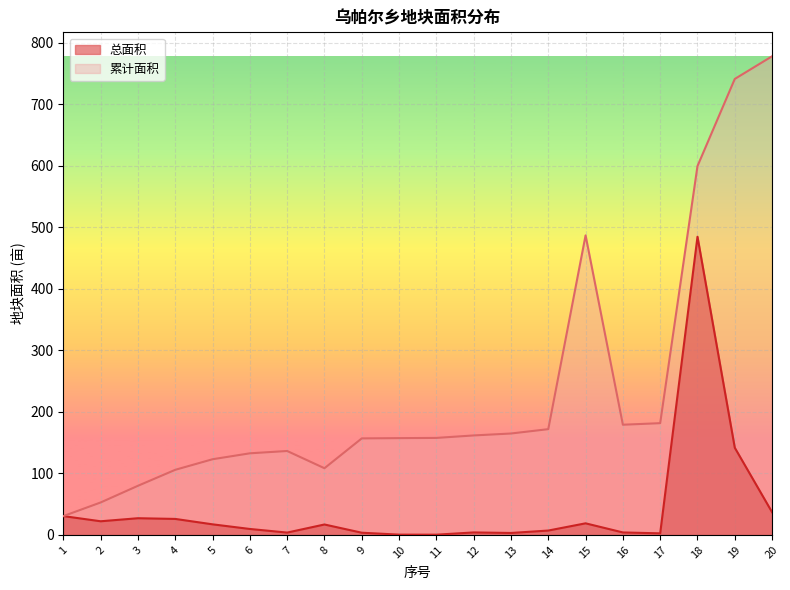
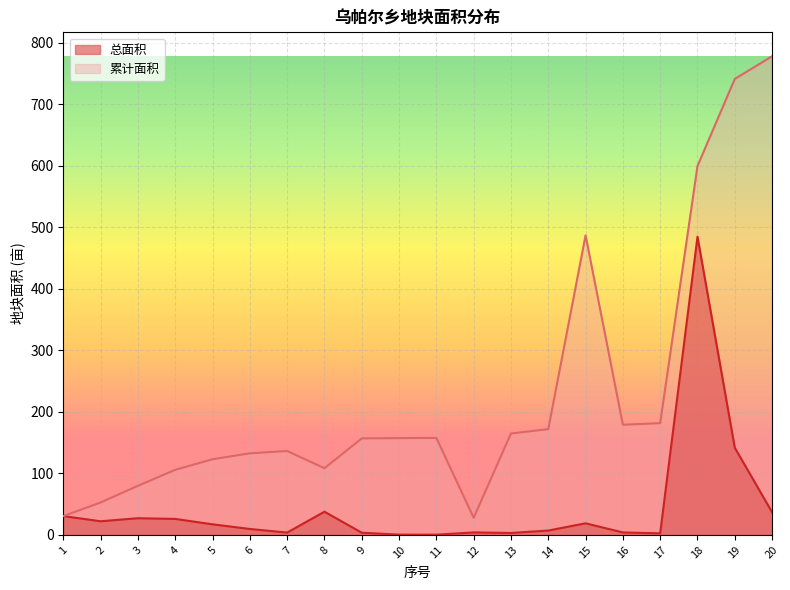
总面积, 8: 20 -> 40
累计面积, 12: 160 -> 30
